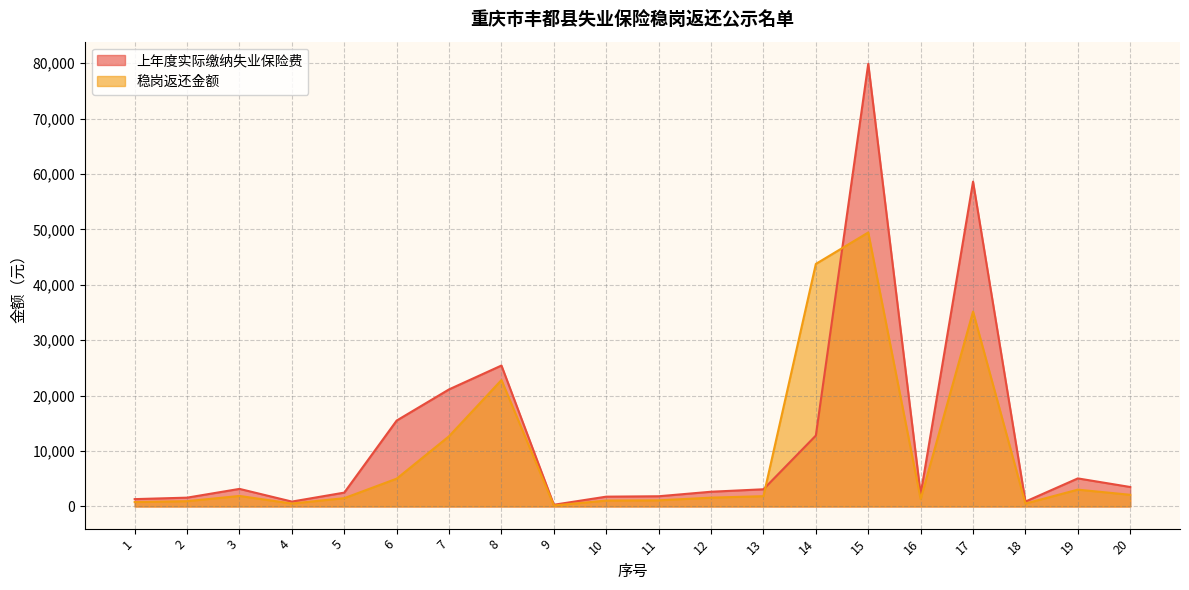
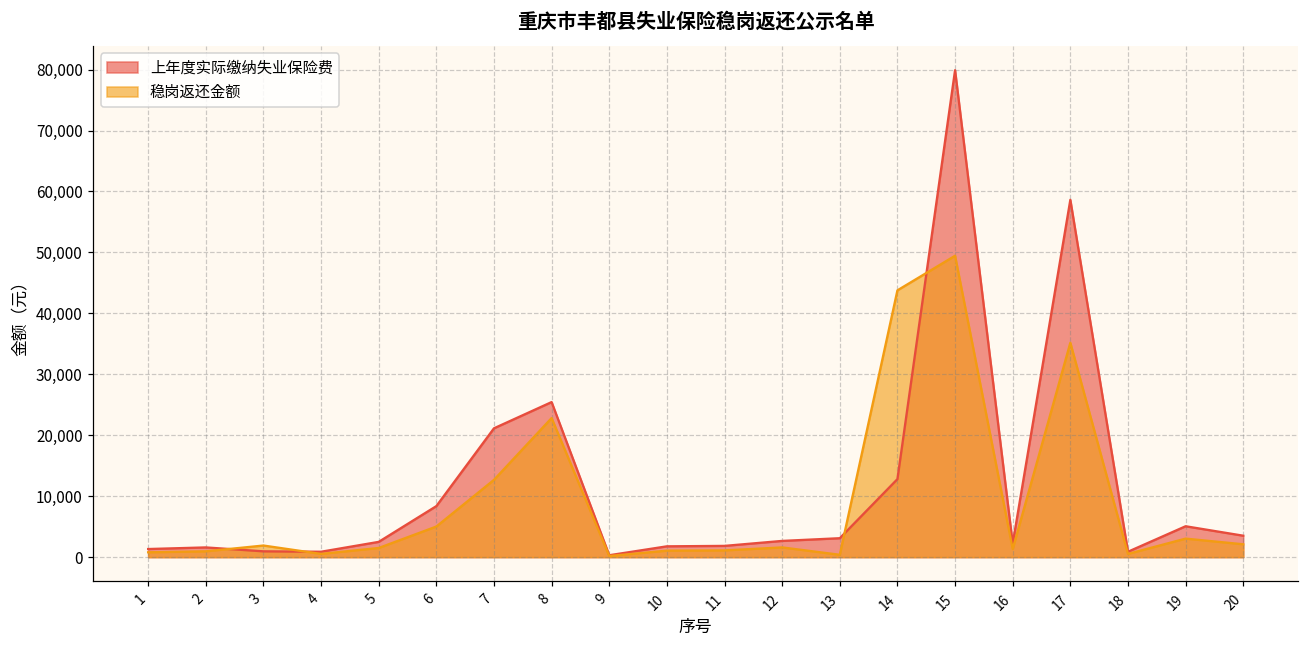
上年度实际缴纳失业保险费, 3: 3,000 -> 1,000
上年度实际缴纳失业保险费, 6: 16,000 -> 8,000
稳岗返还金额, 13: 2,000 -> 0
